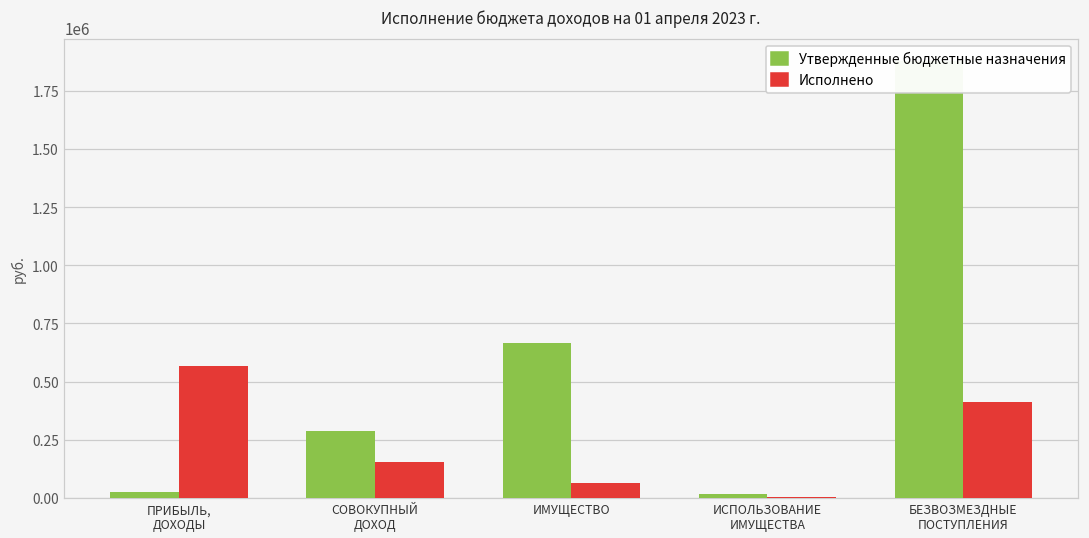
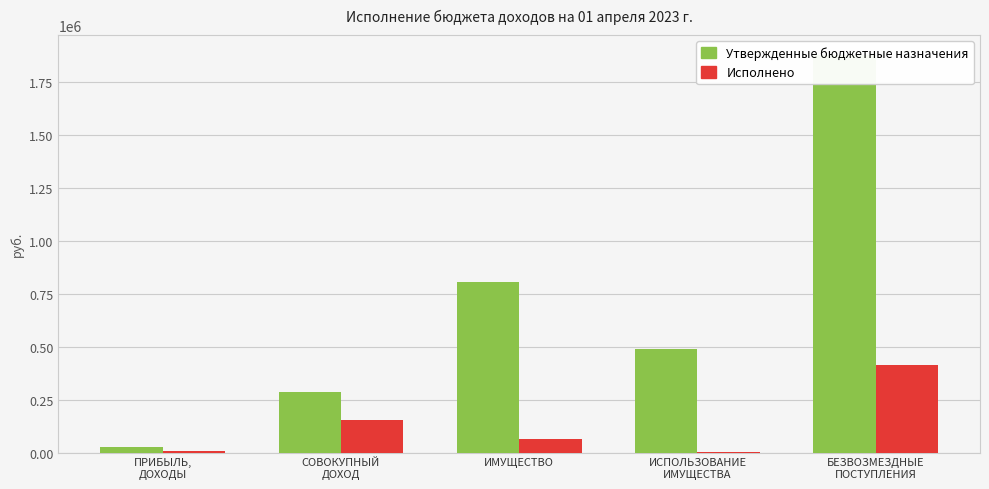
Исполнено, ПРИБЫЛЬ, ДОХОДЫ: 570000 -> 10000
Утвержденные бюджетные назначения, ИМУЩЕСТВО: 660000 -> 810000
Утвержденные бюджетные назначения, ИСПОЛЬЗОВАНИЕ ИМУЩЕСТВА: 20000 -> 490000
